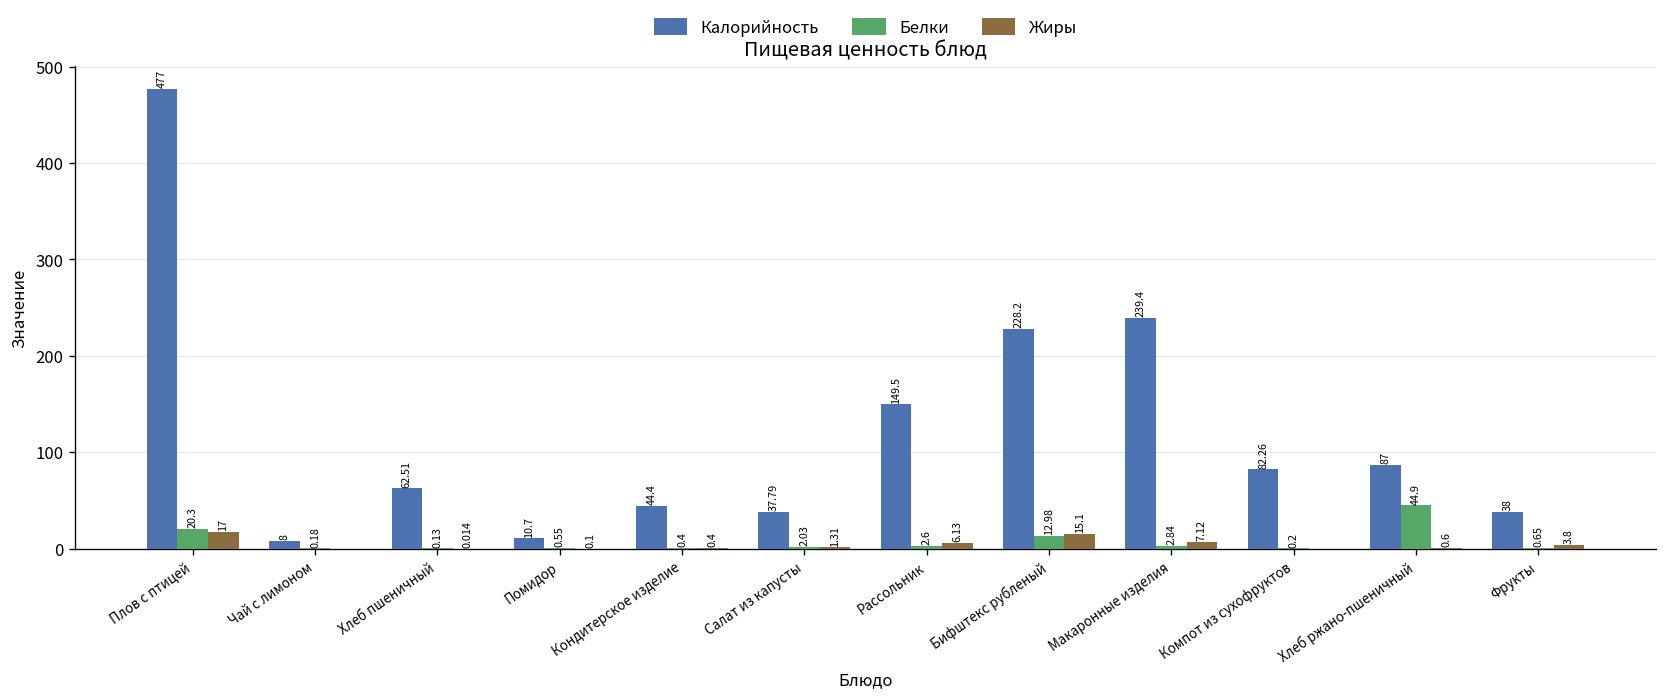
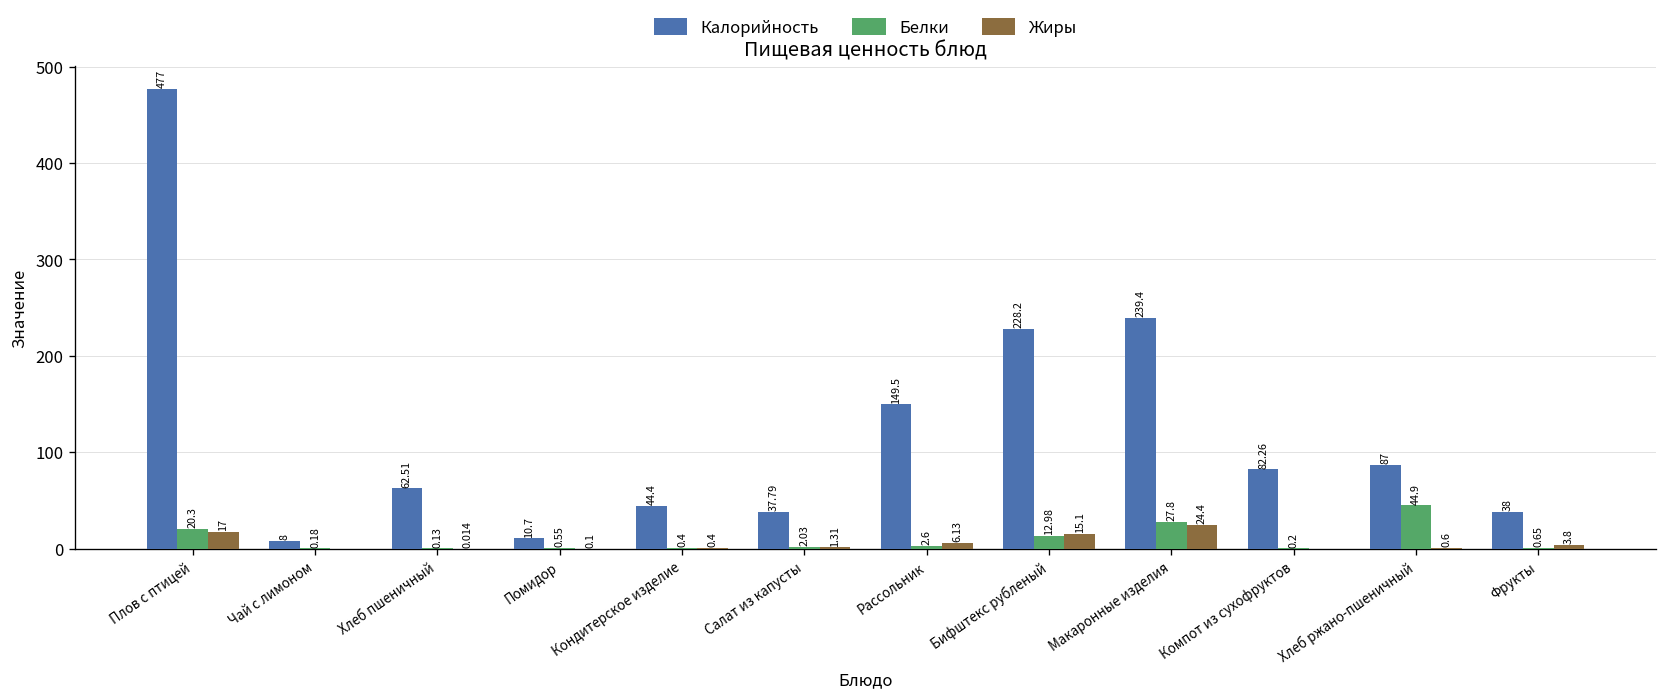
Белки, Макаронные изделия: 2.84 -> 27.8
Жиры, Макаронные изделия: 7.12 -> 24.4
